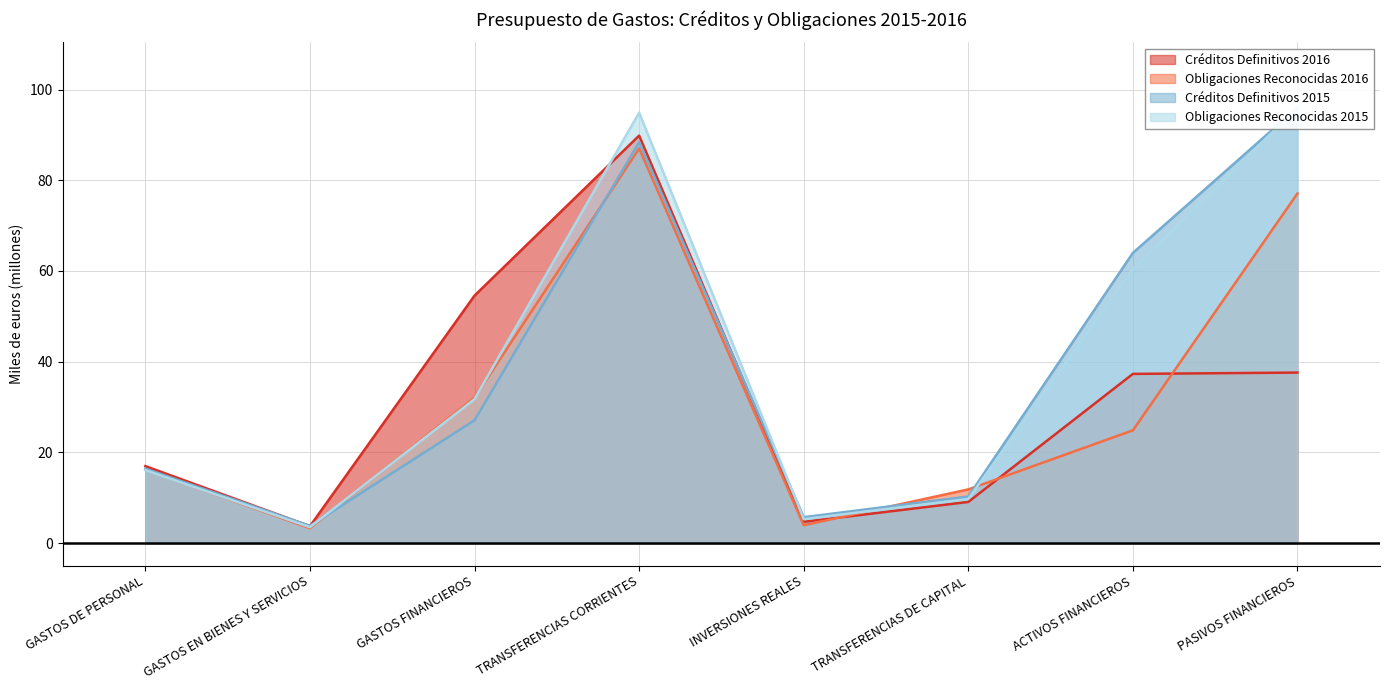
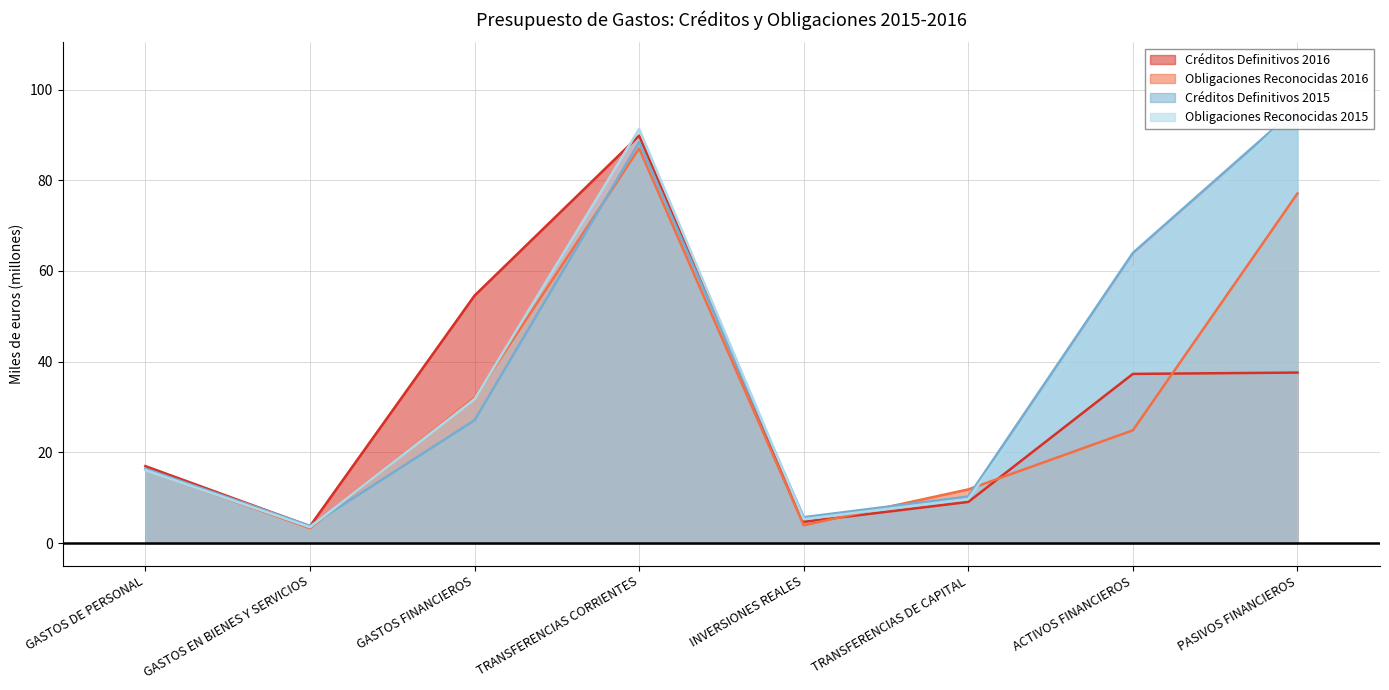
Obligaciones Reconocidas 2015, TRANSFERENCIAS CORRIENTES: 95 -> 91
